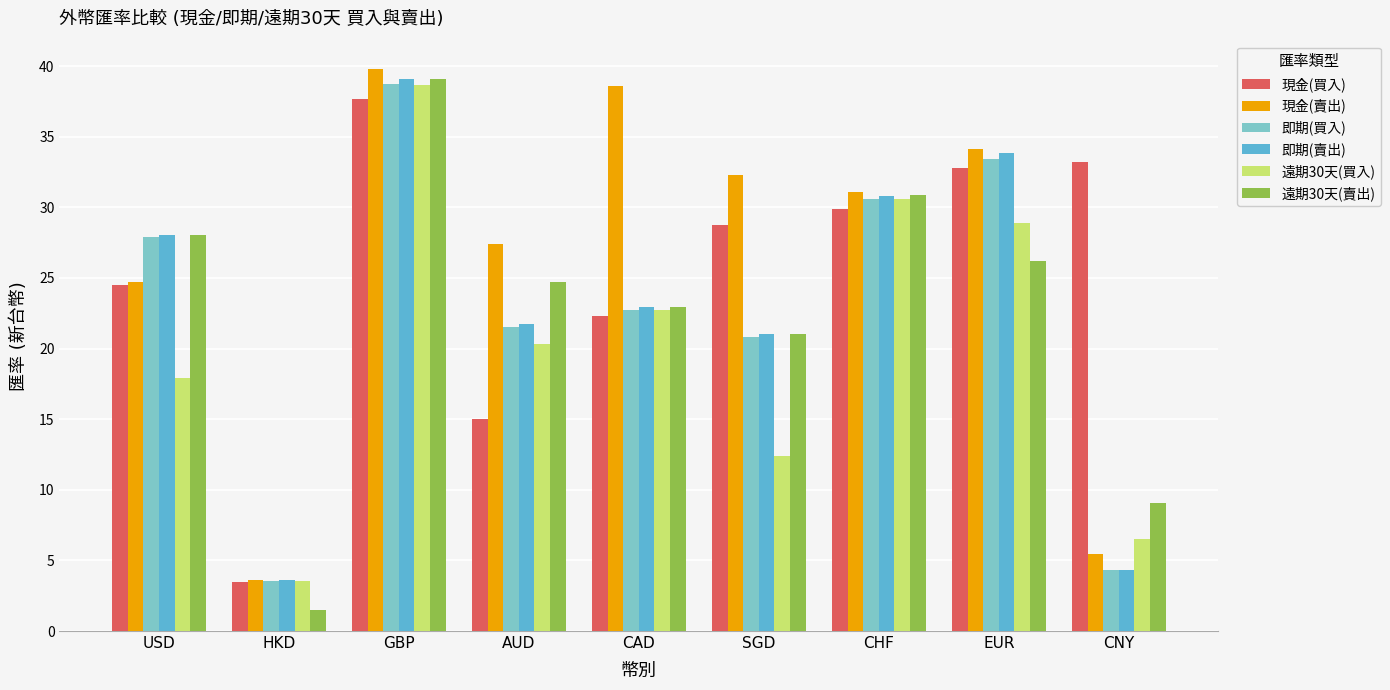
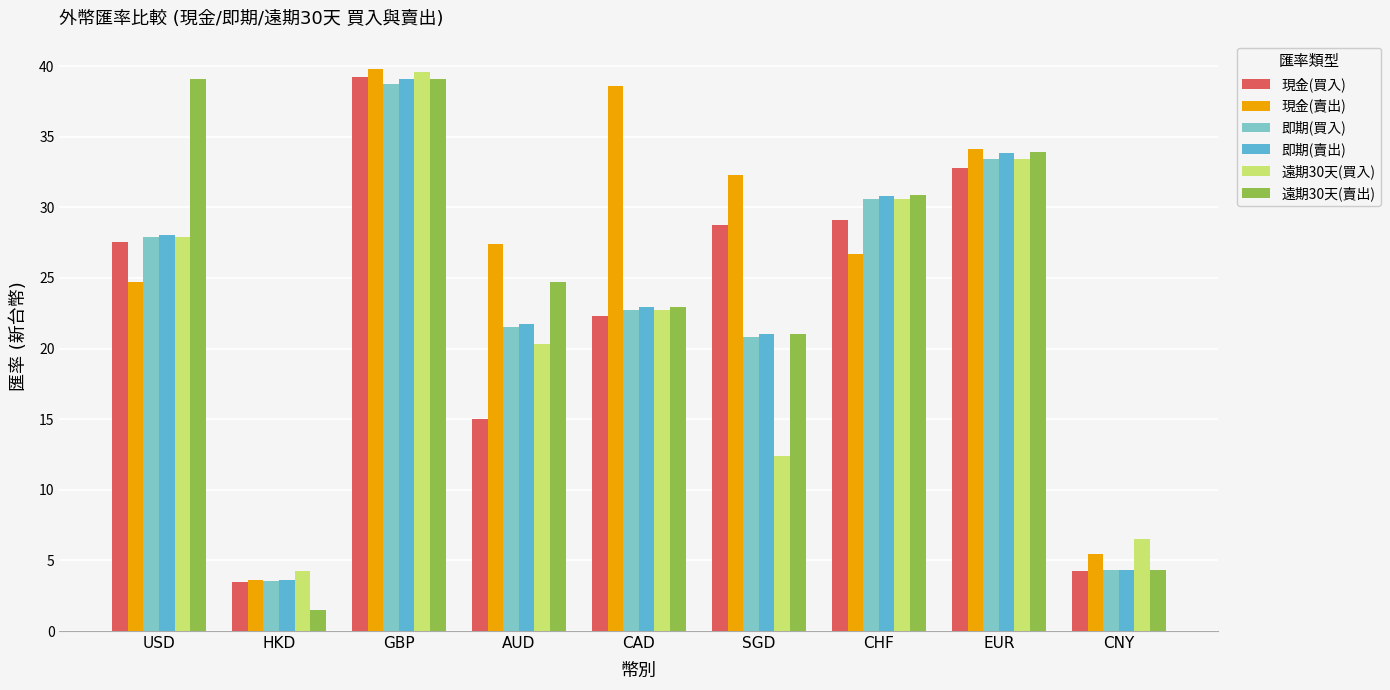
現金(買入), USD: 24.5 -> 27.6
遠期30天(買入), USD: 17.9 -> 27.9
遠期30天(賣出), USD: 28.0 -> 39.1
遠期30天(買入), HKD: 3.6 -> 4.3
現金(買入), GBP: 37.7 -> 39.2
遠期30天(買入), GBP: 38.7 -> 39.6
現金(買入), CHF: 29.9 -> 29.1
現金(賣出), CHF: 31.1 -> 26.7
遠期30天(買入), EUR: 28.9 -> 33.5
遠期30天(賣出), EUR: 26.2 -> 33.9
現金(買入), CNY: 33.2 -> 4.2
遠期30天(賣出), CNY: 9.1 -> 4.3
